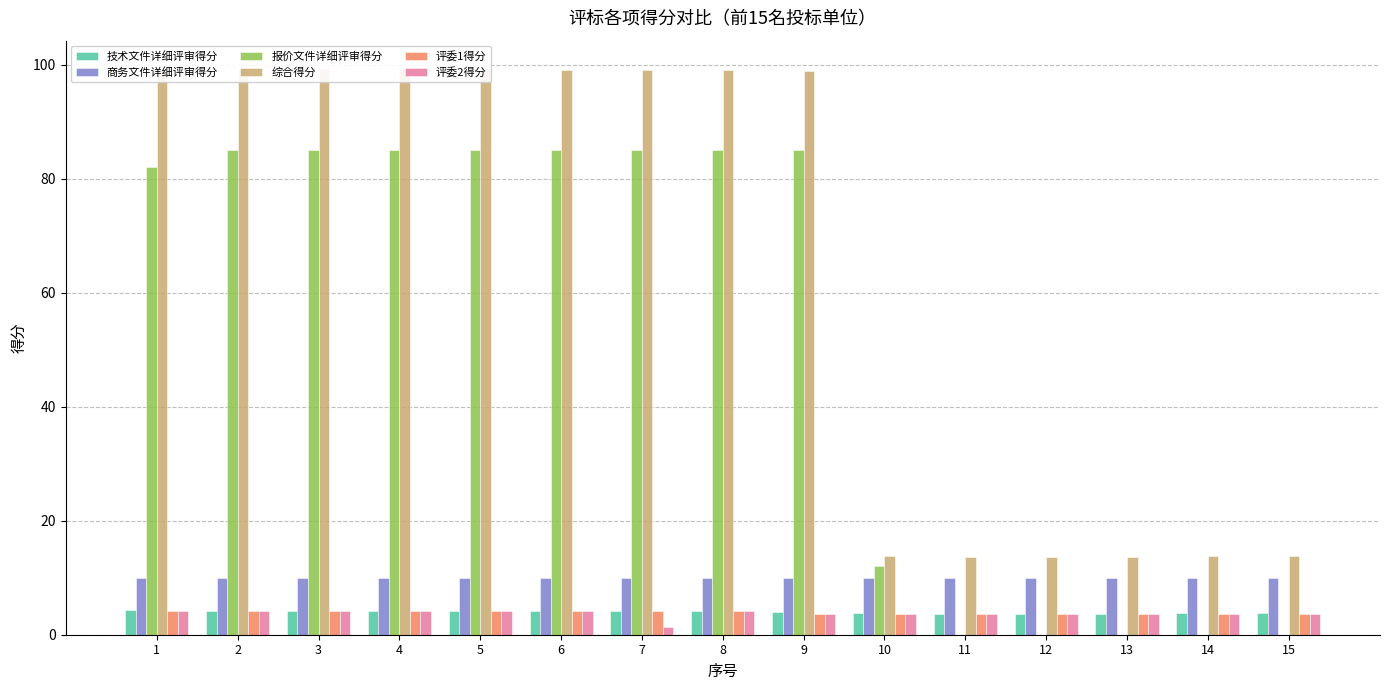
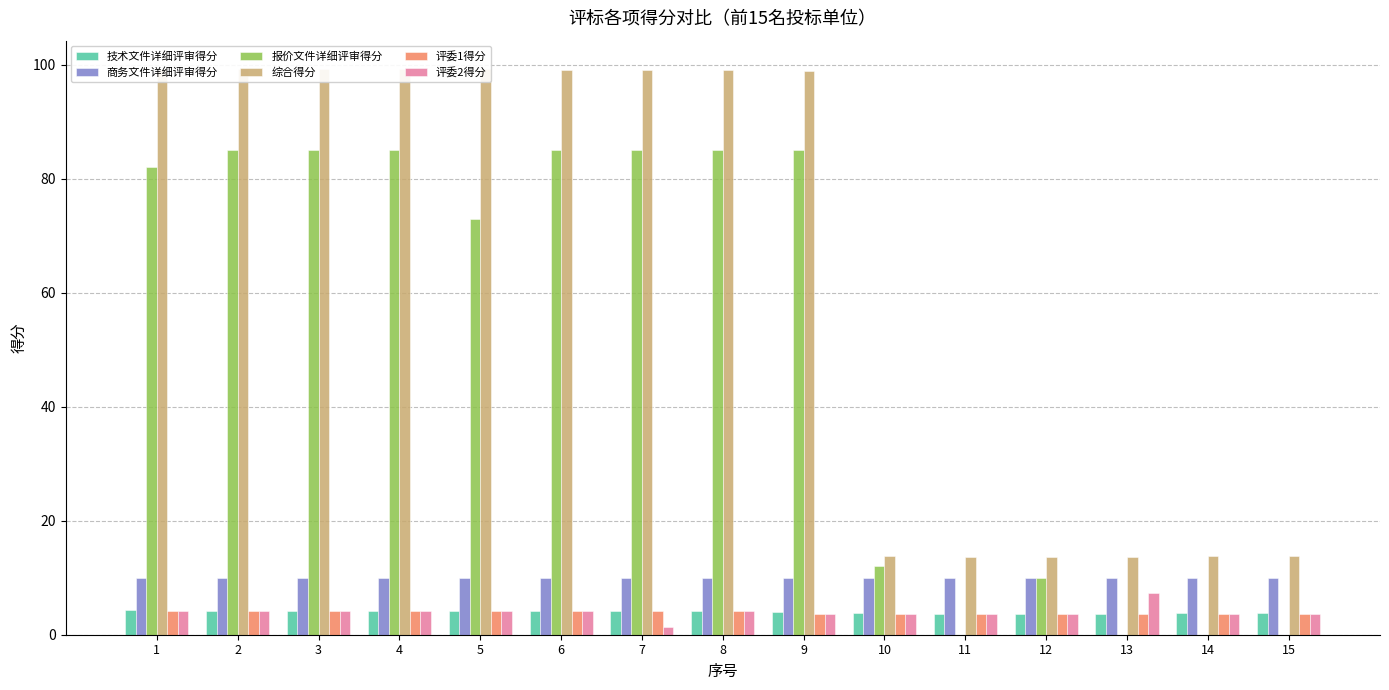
报价文件详细评审得分, 5: 85 -> 73
报价文件详细评审得分, 12: 0 -> 10
评委2得分, 13: 4 -> 7
